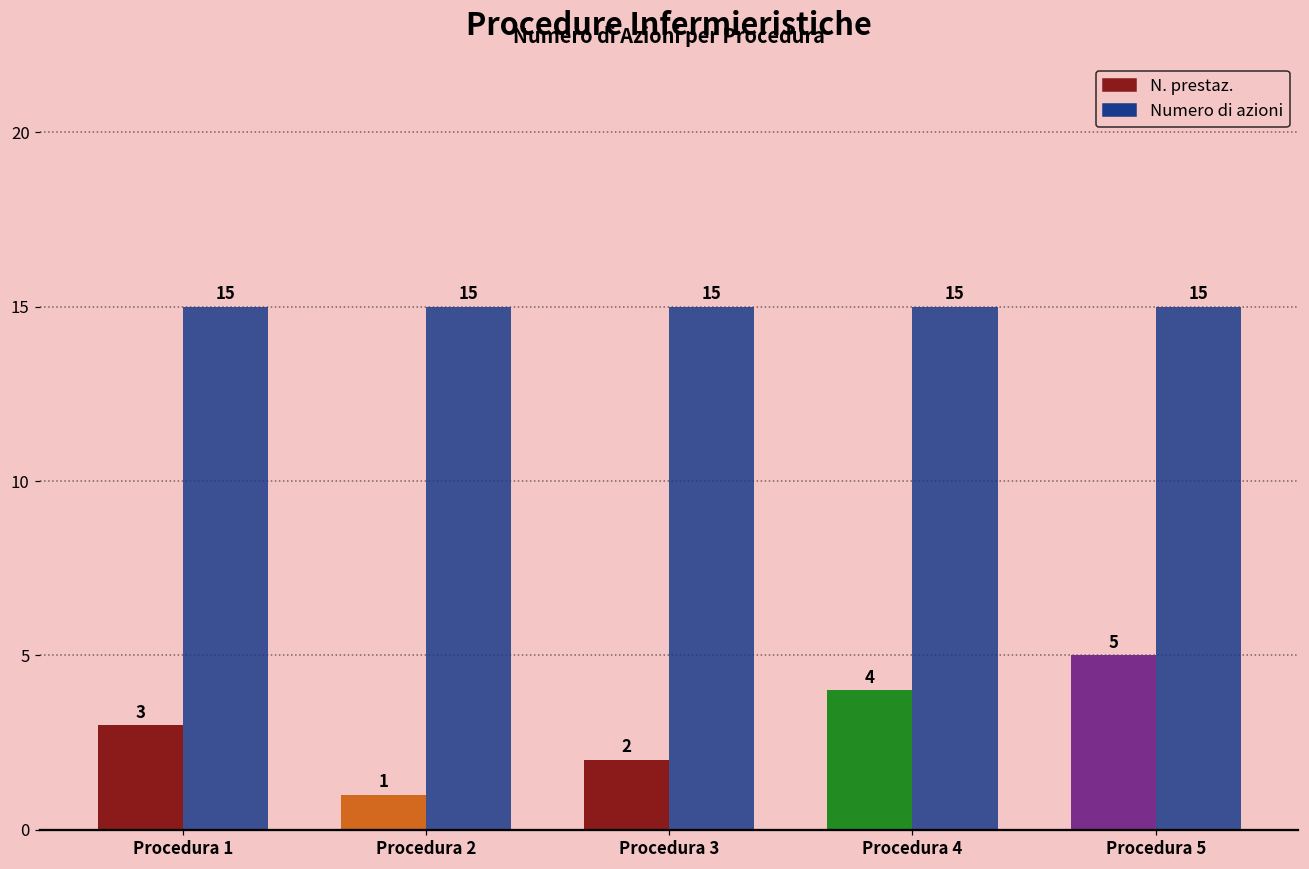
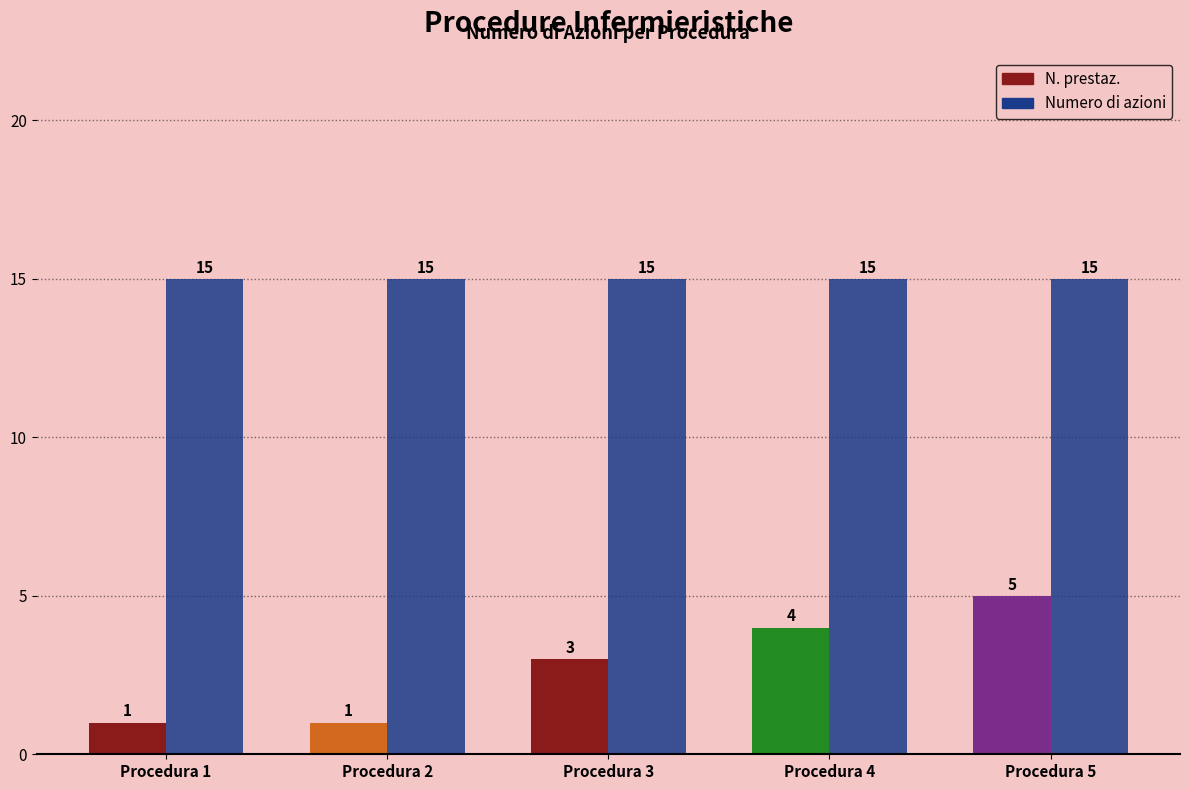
N. prestaz., Procedura 1: 3 -> 1
N. prestaz., Procedura 3: 2 -> 3
